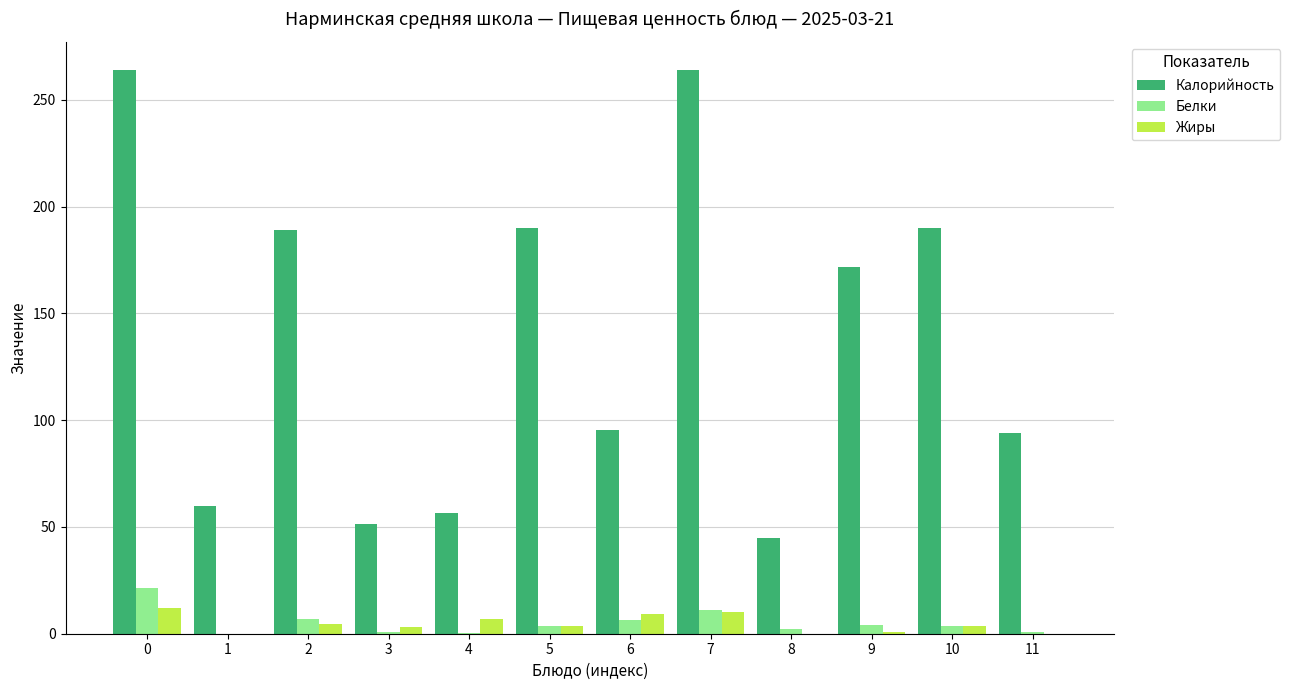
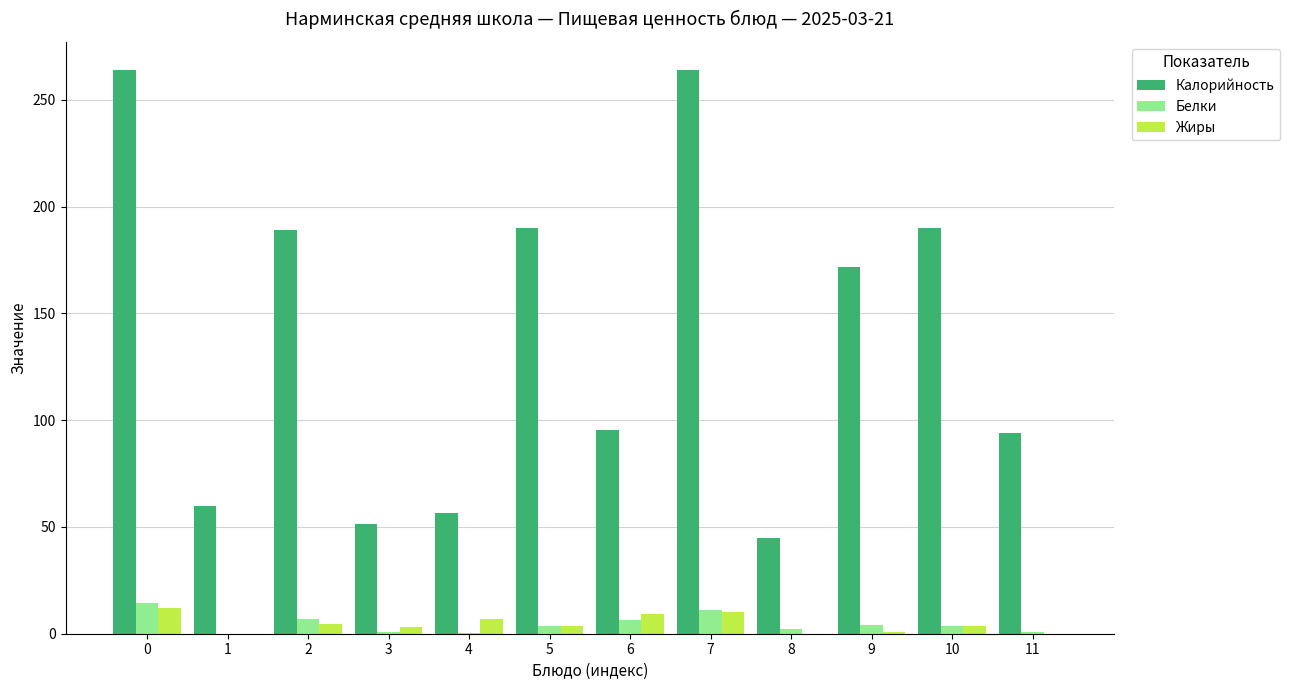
Белки, 0: 21 -> 14
